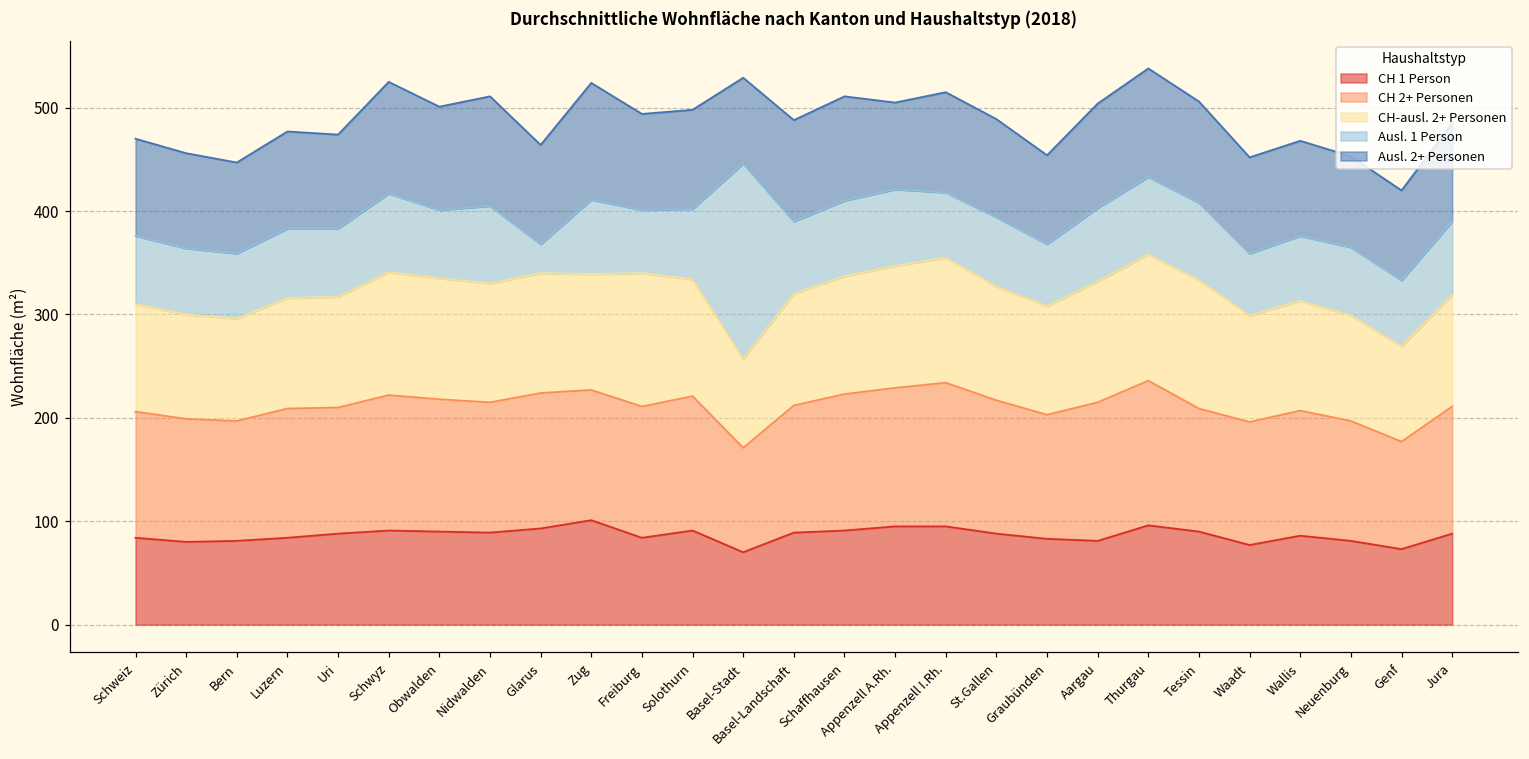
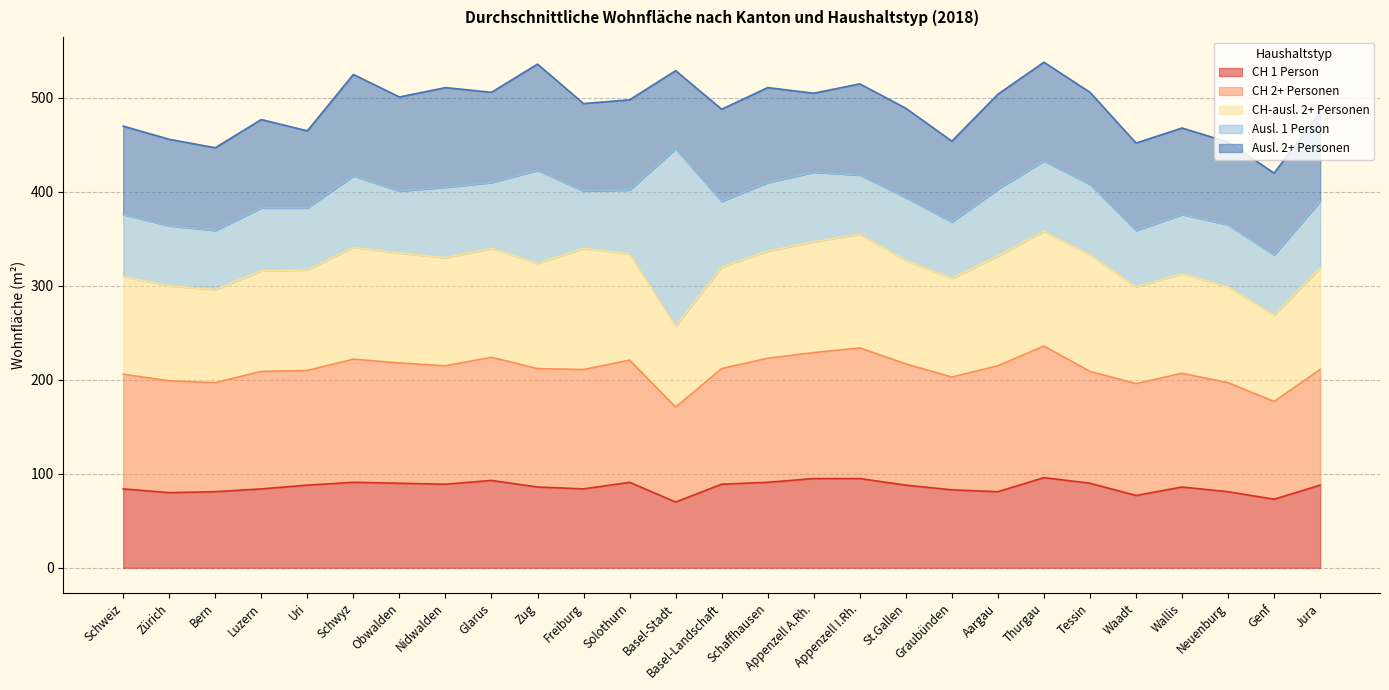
Ausl. 2+ Personen, Uri: 90 -> 80
Ausl. 1 Person, Glarus: 30 -> 70
CH 1 Person, Zug: 100 -> 90
Ausl. 1 Person, Zug: 70 -> 100
